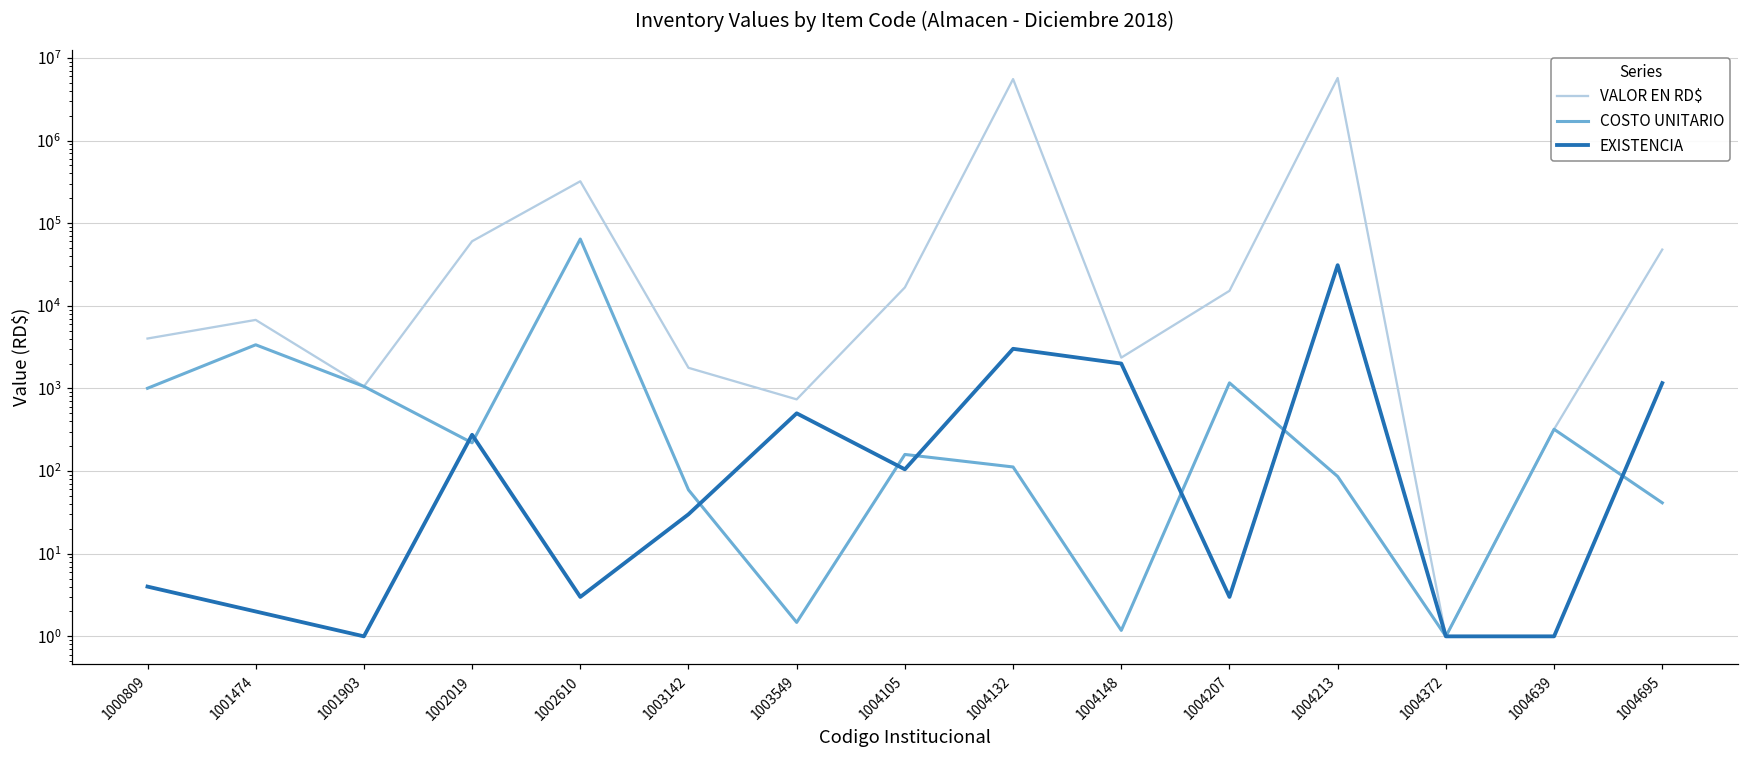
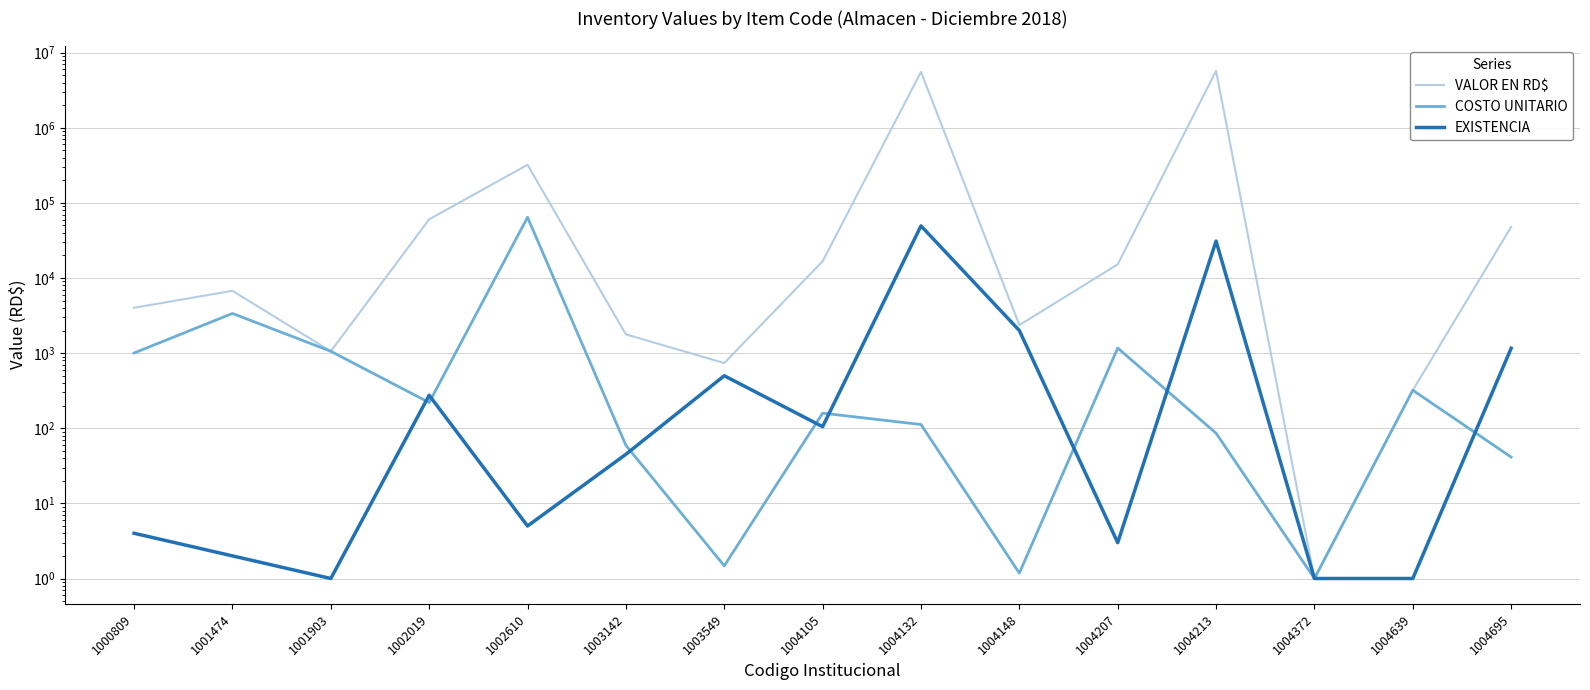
EXISTENCIA, 1002610: 3 -> 5
EXISTENCIA, 1003142: 30 -> 50
EXISTENCIA, 1004132: 3000 -> 50000
